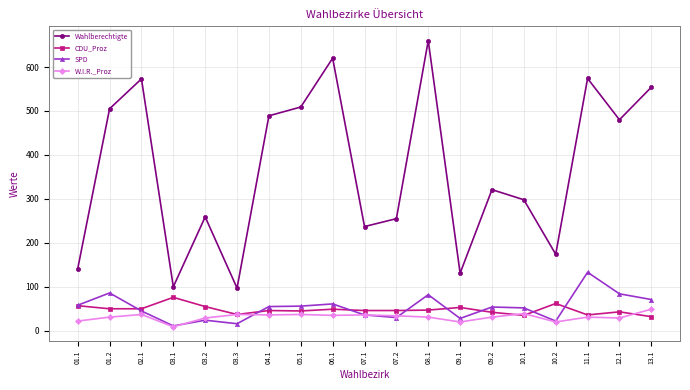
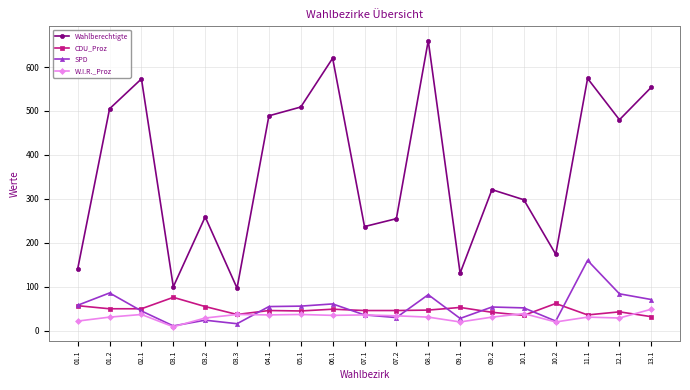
SPD, 11.1: 130 -> 160
